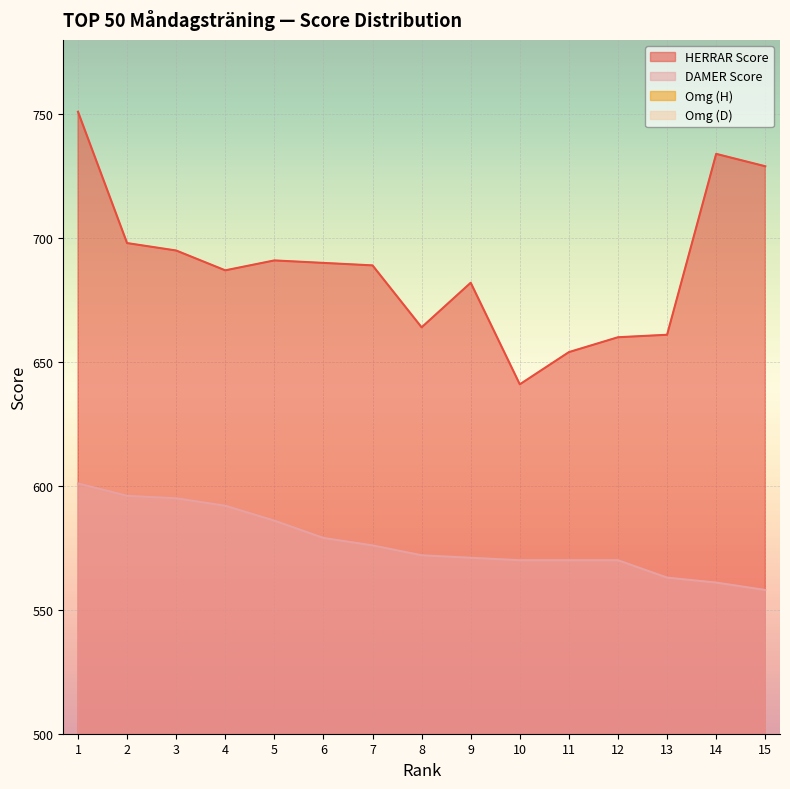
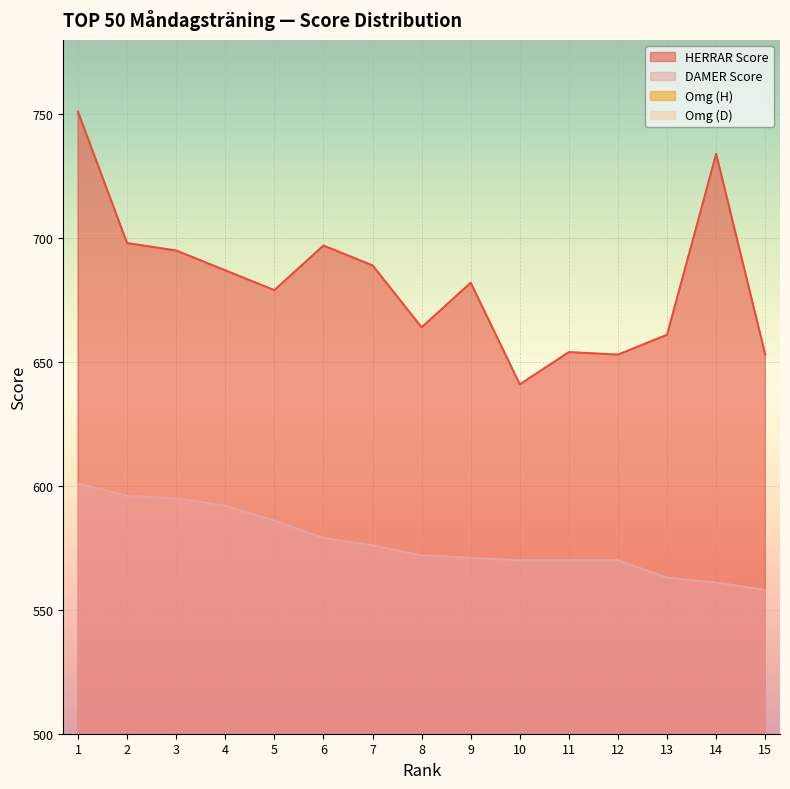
HERRAR Score, 5: 691 -> 679
HERRAR Score, 6: 690 -> 697
HERRAR Score, 12: 660 -> 653
HERRAR Score, 15: 729 -> 653
